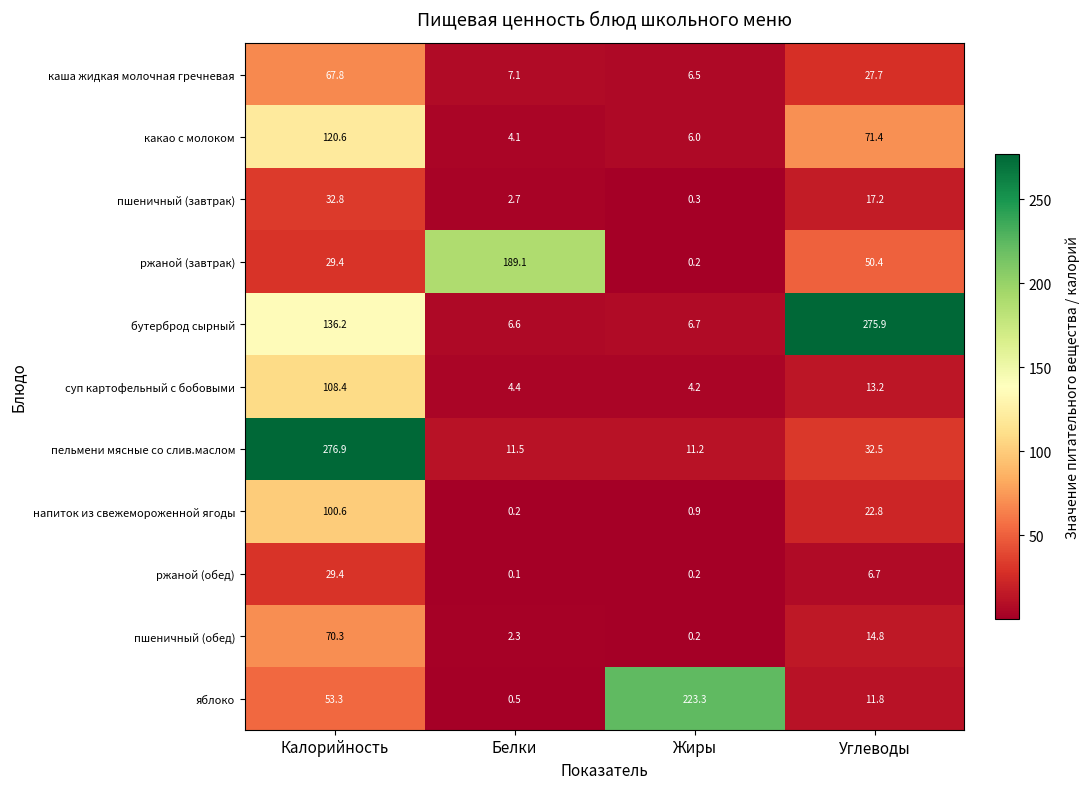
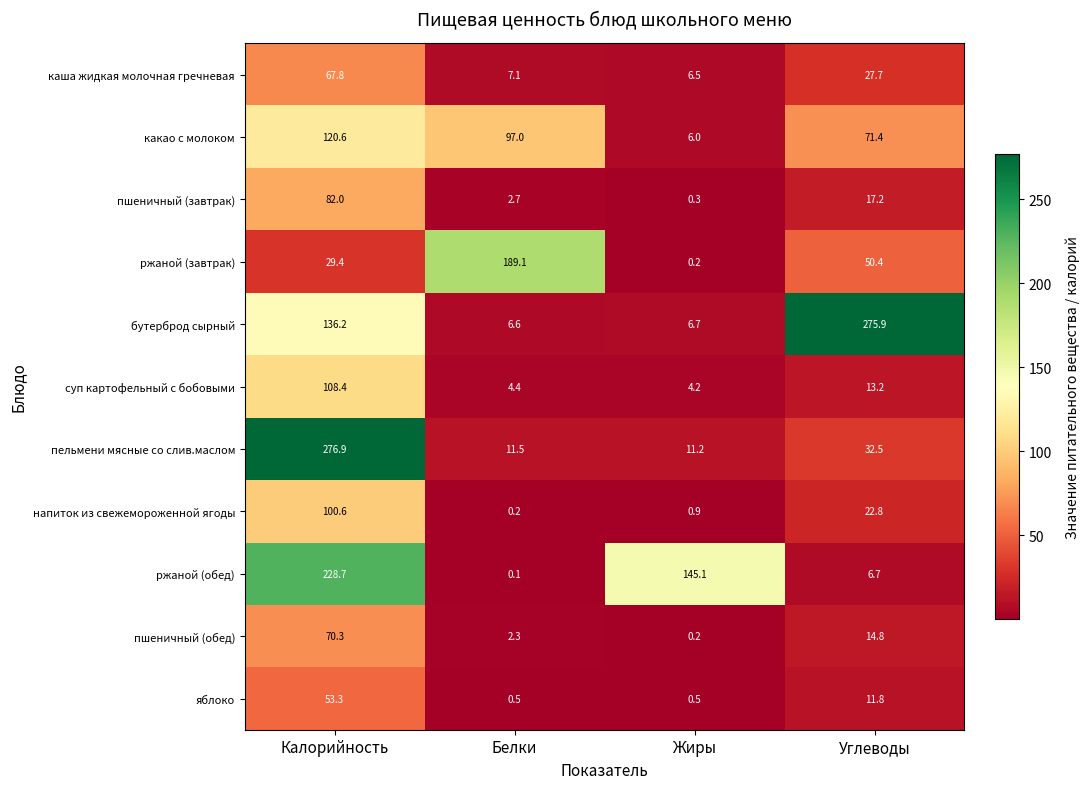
какао с молоком, Белки: 4.1 -> 97.0
пшеничный (завтрак), Калорийность: 32.8 -> 82.0
ржаной (обед), Калорийность: 29.4 -> 228.7
ржаной (обед), Жиры: 0.2 -> 145.1
яблоко, Жиры: 223.3 -> 0.5
